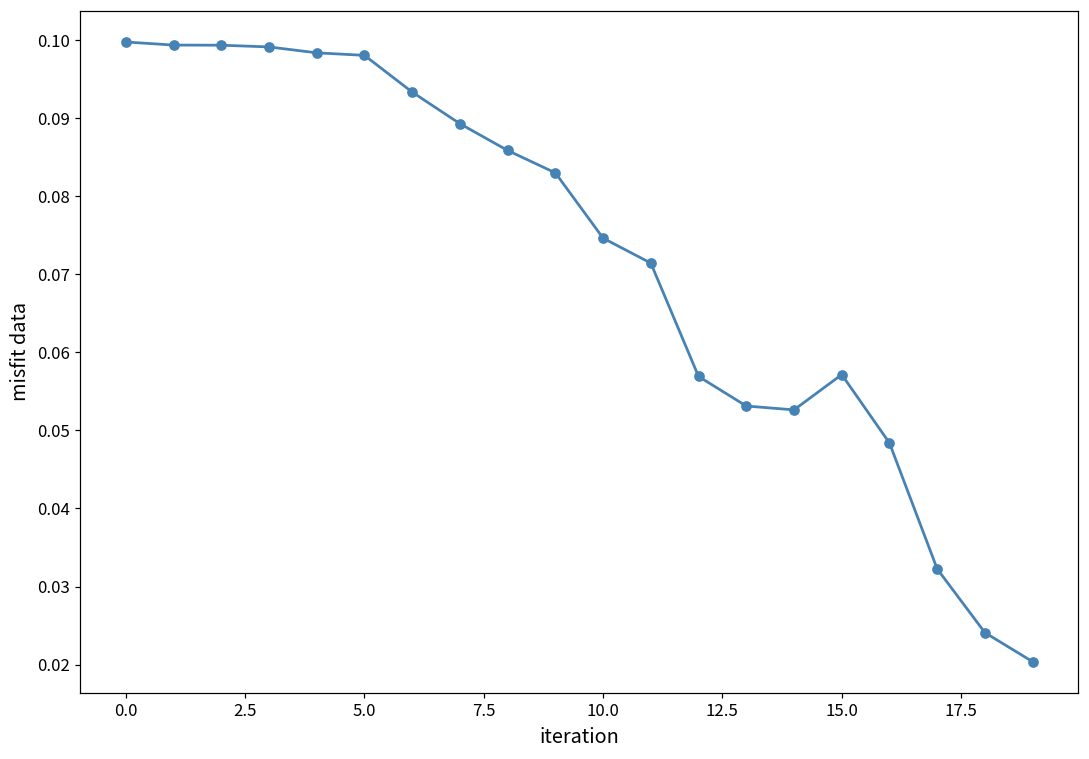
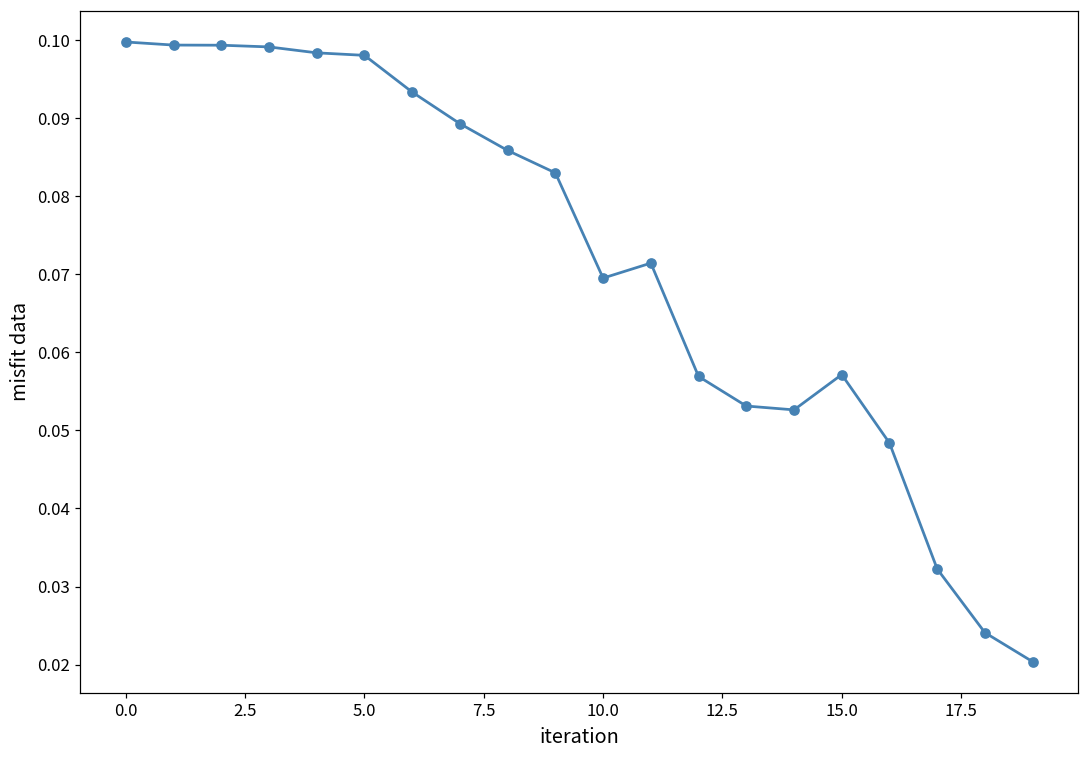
10.0: 0.075 -> 0.070
